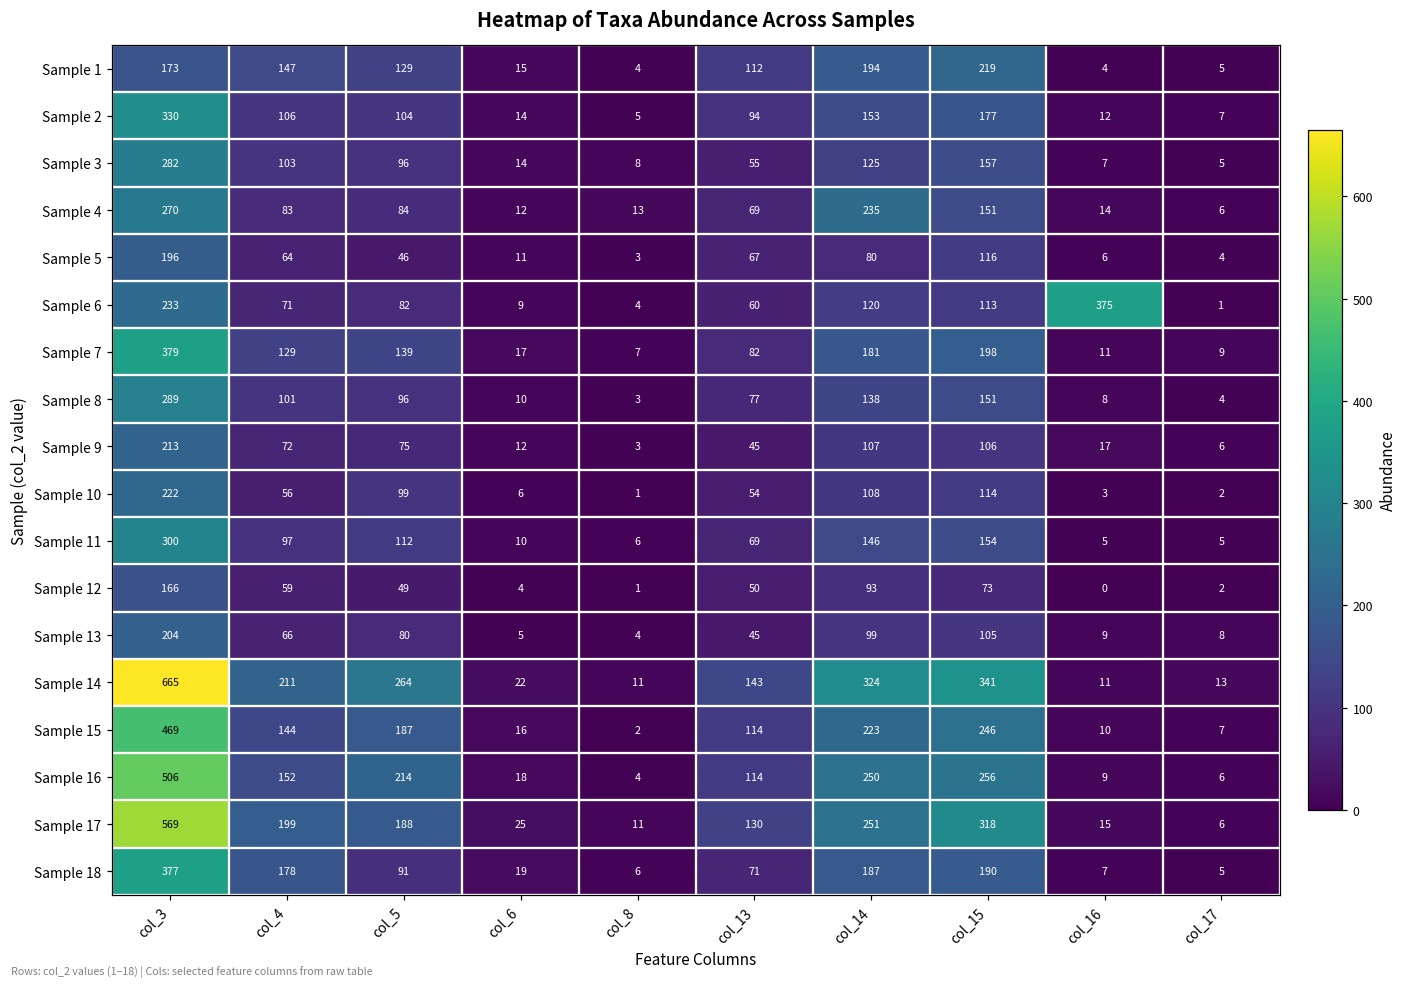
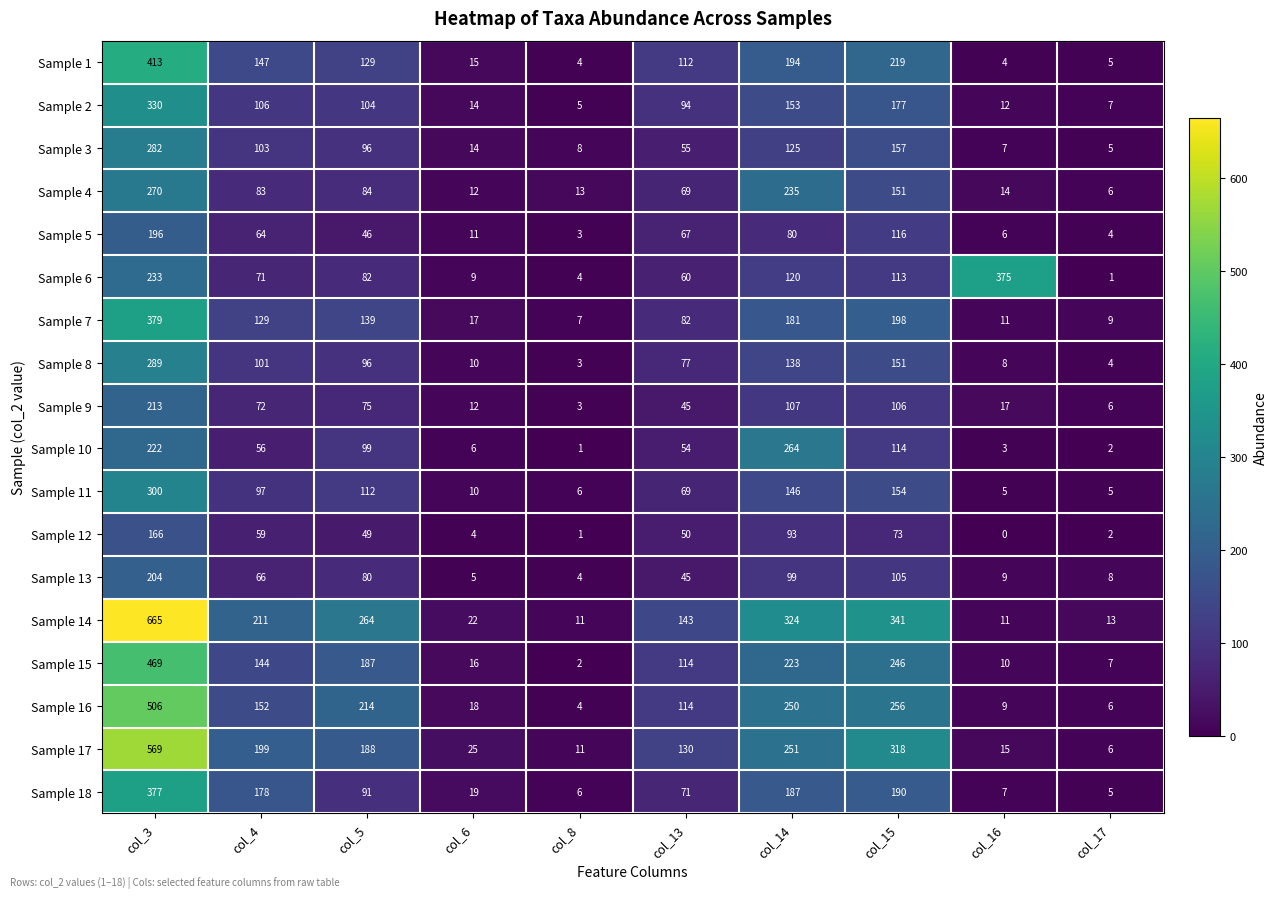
Sample 1, col_3: 173 -> 413
Sample 10, col_14: 108 -> 264
